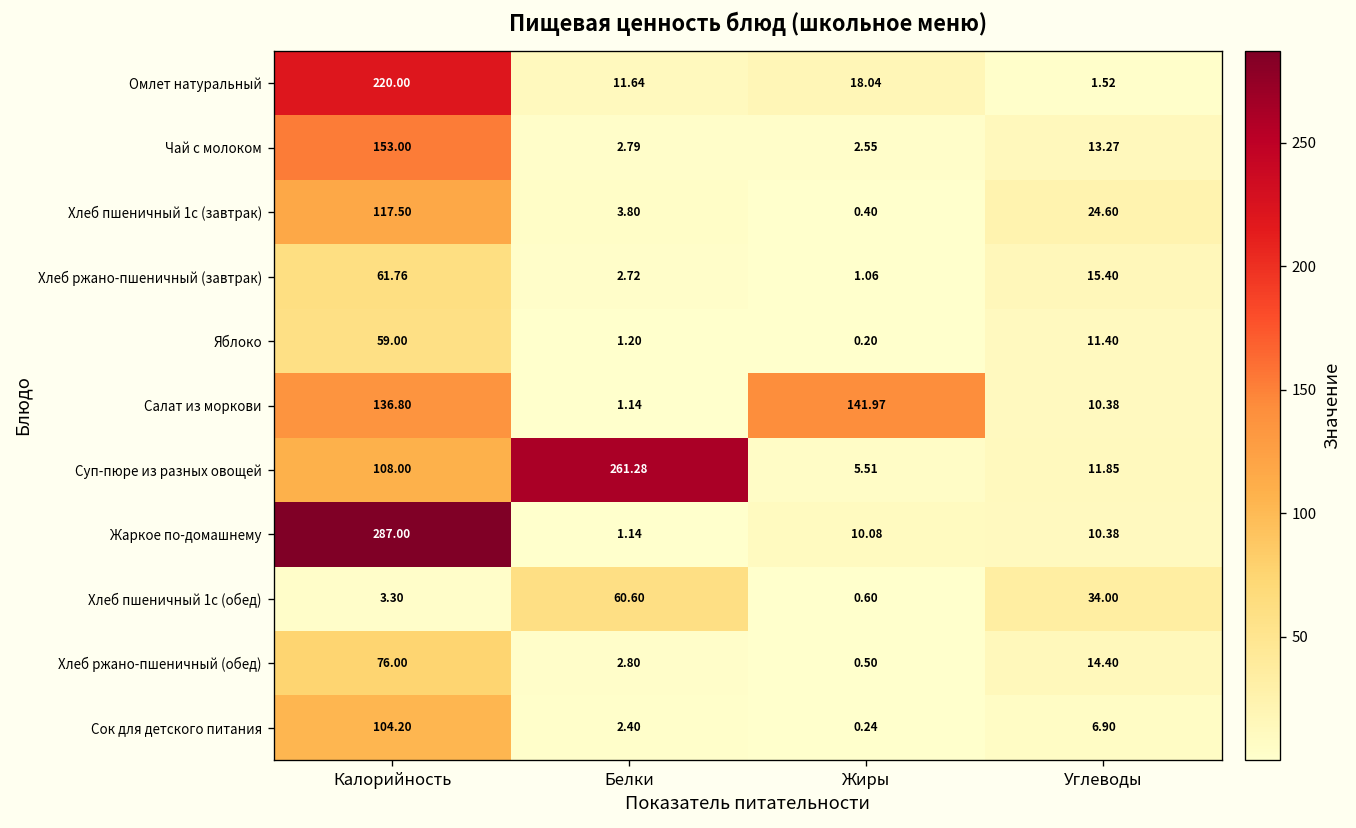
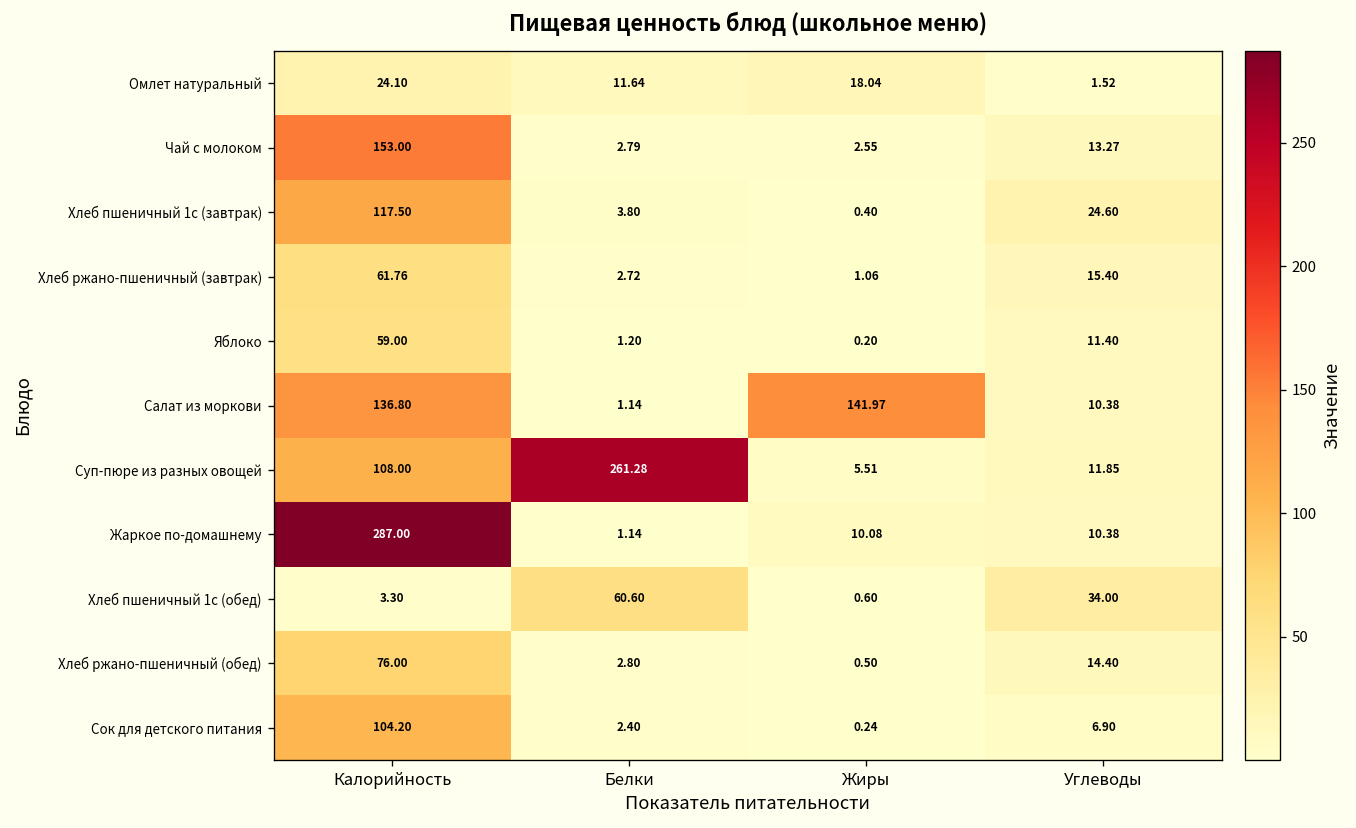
Омлет натуральный, Калорийность: 220.00 -> 24.10
